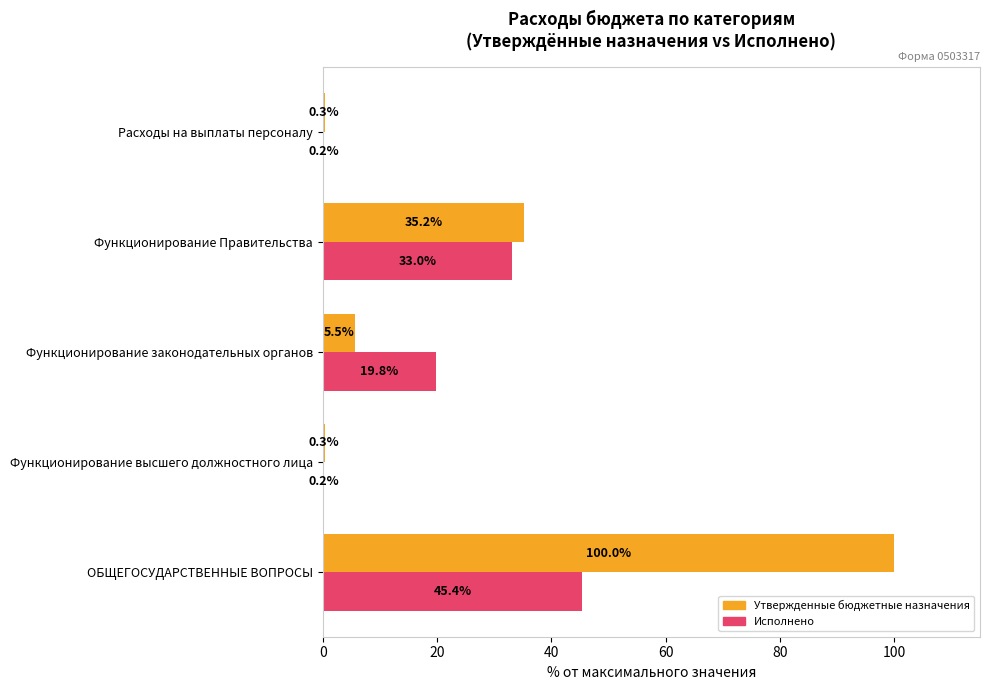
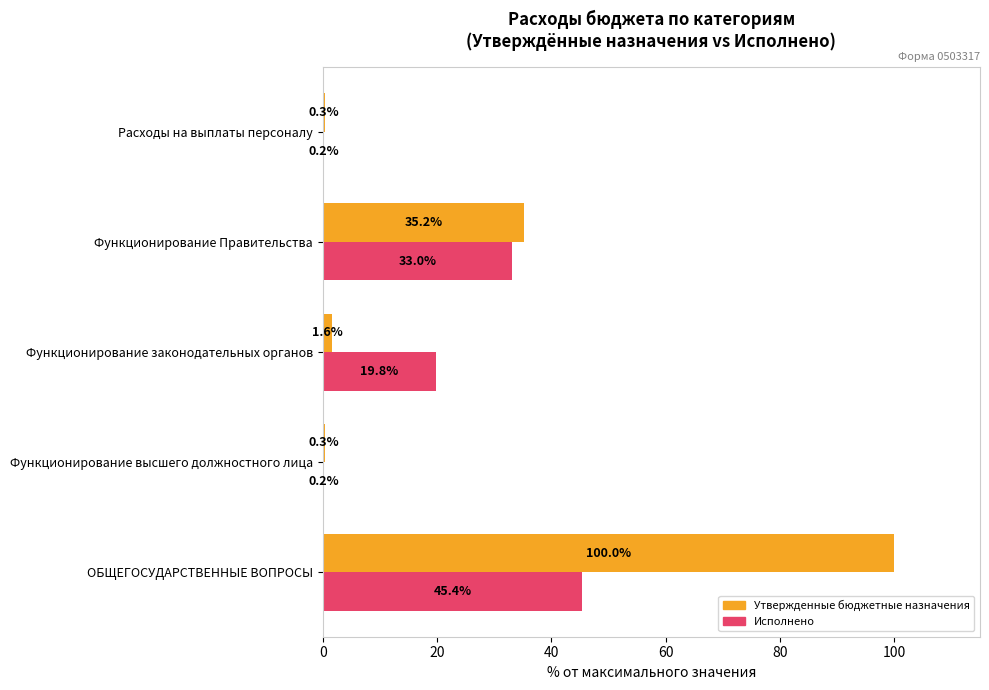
Утвержденные бюджетные назначения, Функционирование законодательных органов: 5.5% -> 1.6%
